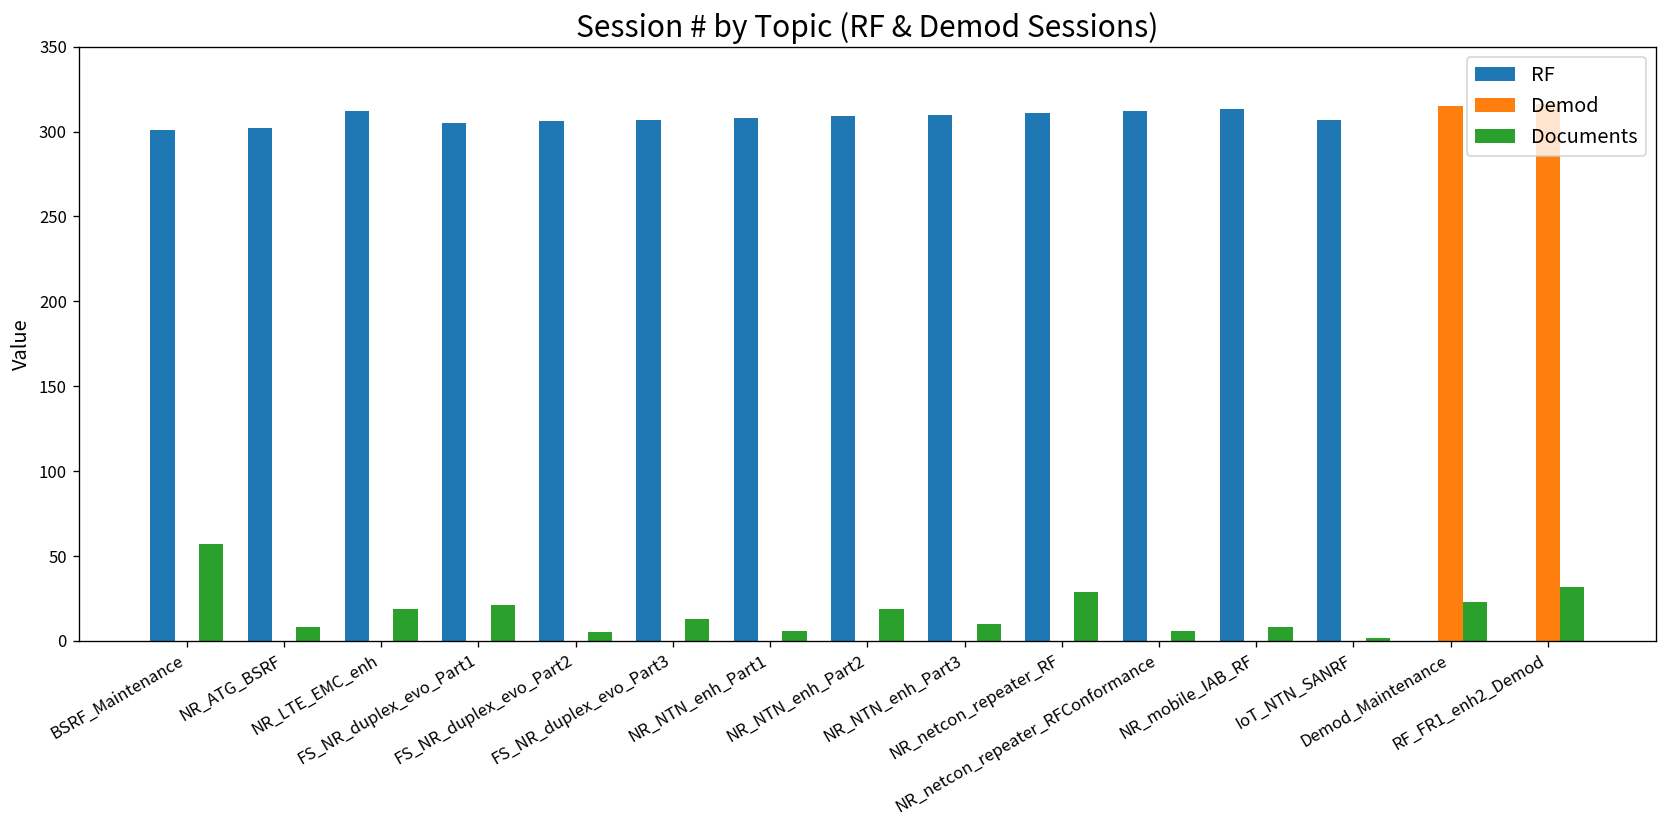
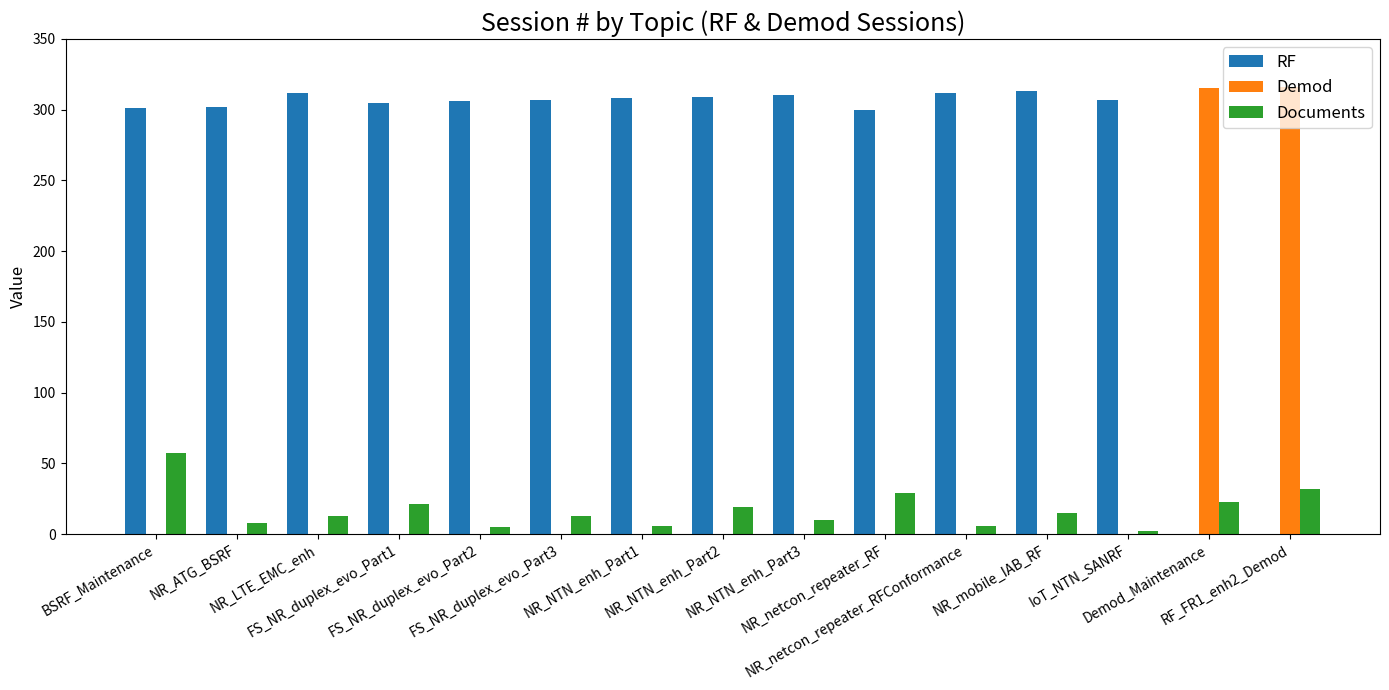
Documents, NR_LTE_EMC_enh: 19 -> 13
RF, NR_netcon_repeater_RF: 311 -> 300
Documents, NR_mobile_IAB_RF: 8 -> 15
